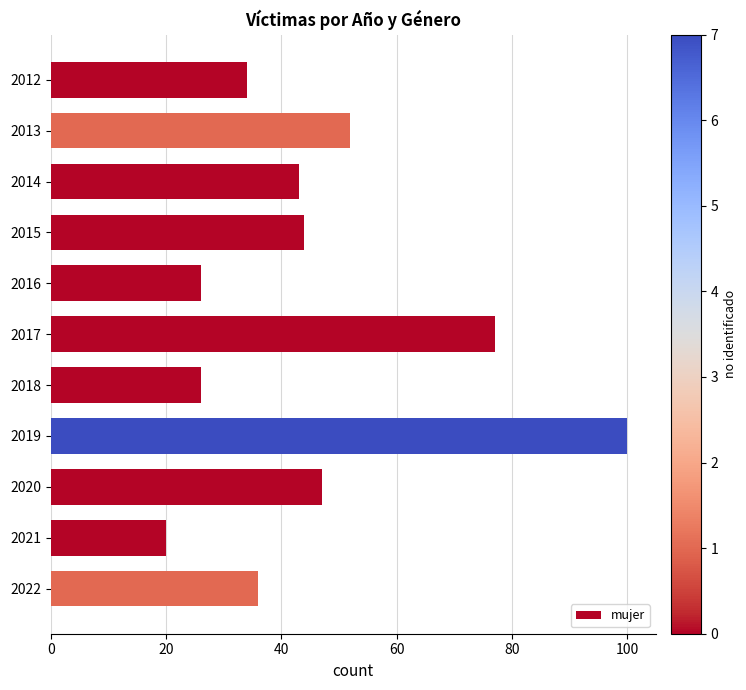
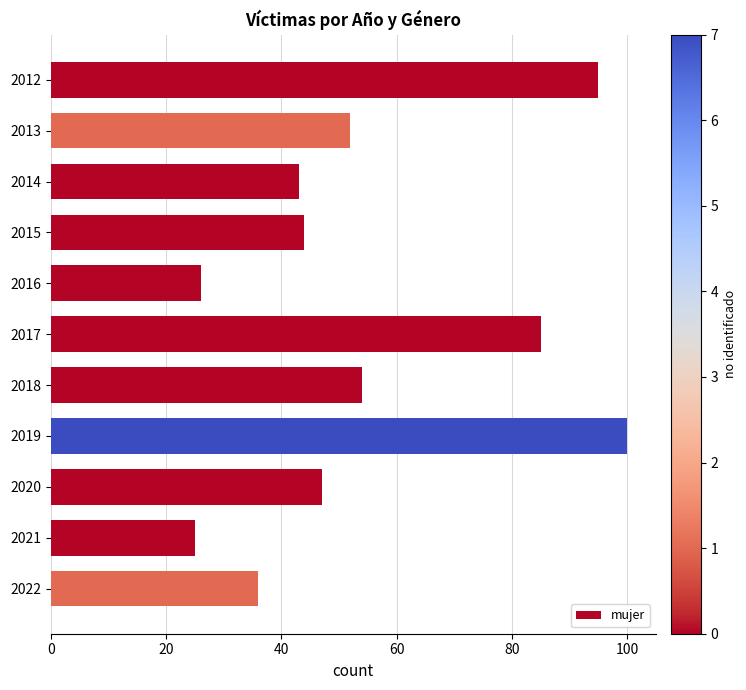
2012: 34 -> 95
2017: 77 -> 85
2018: 26 -> 54
2021: 20 -> 25
